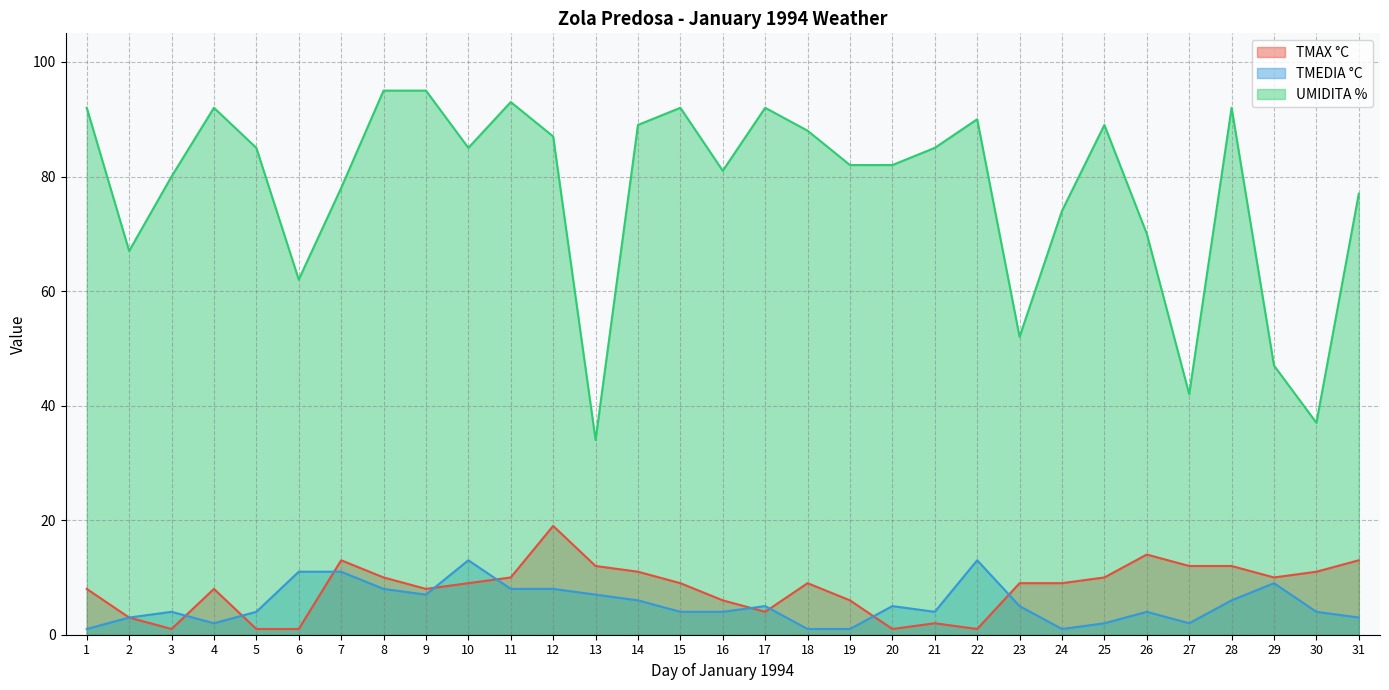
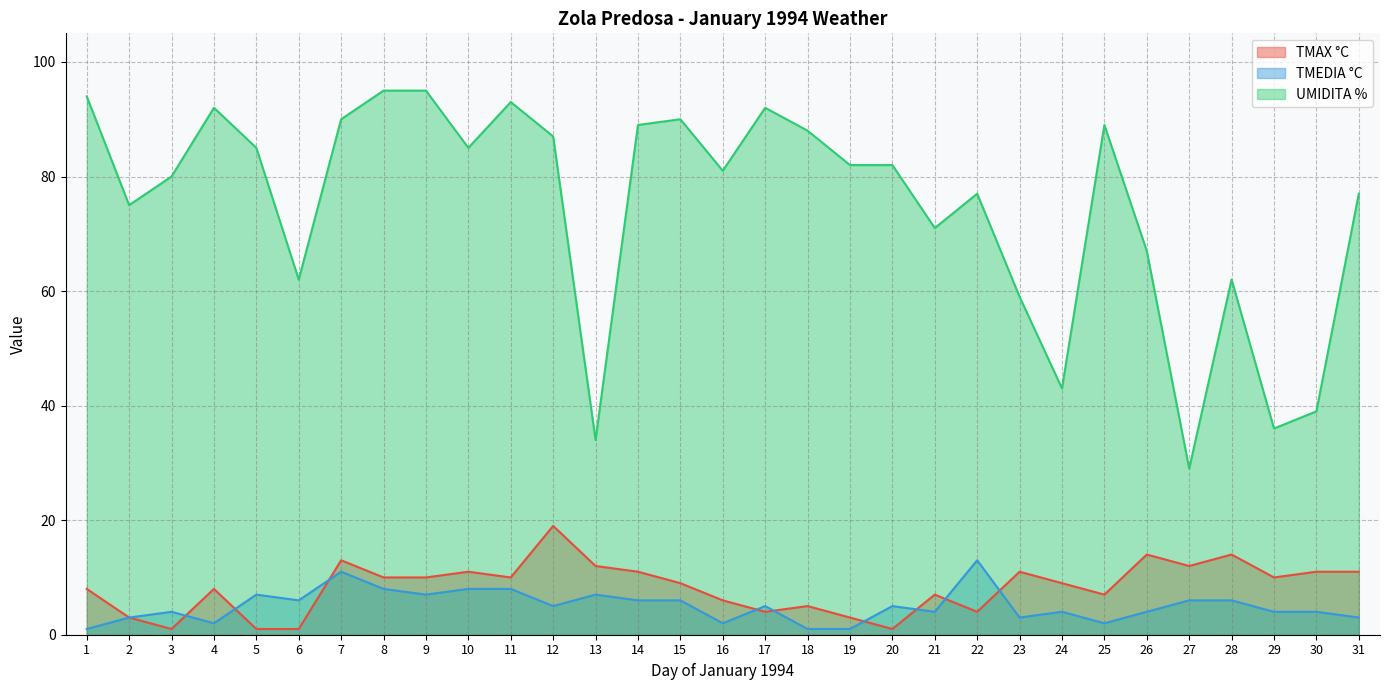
UMIDITA %, 1: 92 -> 94
UMIDITA %, 2: 67 -> 75
TMEDIA °C, 5: 4 -> 7
TMEDIA °C, 6: 11 -> 6
UMIDITA %, 7: 78 -> 90
TMAX °C, 9: 8 -> 10
TMAX °C, 10: 9 -> 11
TMEDIA °C, 10: 13 -> 8
TMEDIA °C, 12: 8 -> 5
TMEDIA °C, 15: 4 -> 6
UMIDITA %, 15: 92 -> 90
TMEDIA °C, 16: 4 -> 2
TMAX °C, 18: 9 -> 5
TMAX °C, 19: 6 -> 3
TMAX °C, 21: 2 -> 7
UMIDITA %, 21: 85 -> 71
TMAX °C, 22: 1 -> 4
UMIDITA %, 22: 90 -> 77
TMAX °C, 23: 9 -> 11
TMEDIA °C, 23: 5 -> 3
UMIDITA %, 23: 52 -> 59
TMEDIA °C, 24: 1 -> 4
UMIDITA %, 24: 74 -> 43
TMAX °C, 25: 10 -> 7
UMIDITA %, 26: 70 -> 67
TMEDIA °C, 27: 2 -> 6
UMIDITA %, 27: 42 -> 29
TMAX °C, 28: 12 -> 14
UMIDITA %, 28: 92 -> 62
TMEDIA °C, 29: 9 -> 4
UMIDITA %, 29: 47 -> 36
UMIDITA %, 30: 37 -> 39
TMAX °C, 31: 13 -> 11
